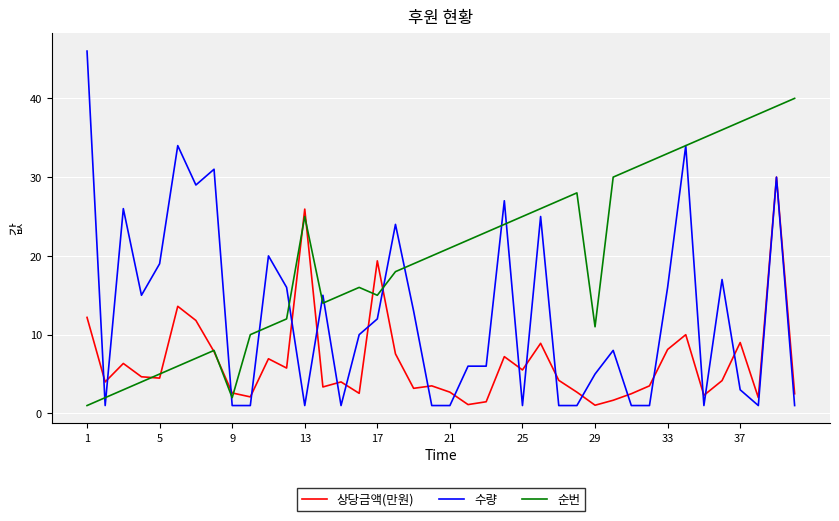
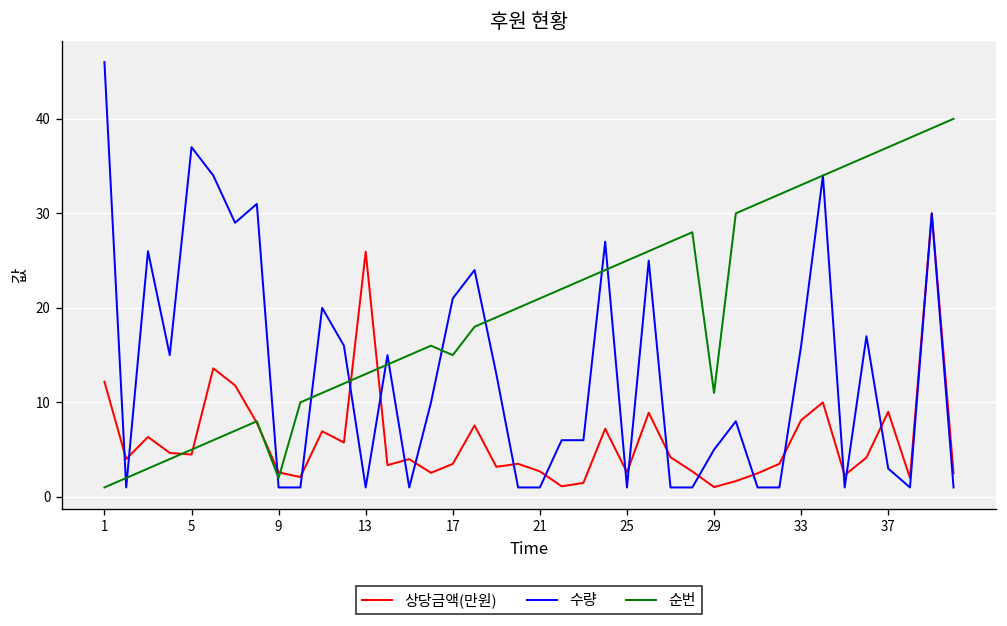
수량, 5: 19 -> 37
순번, 13: 25 -> 13
상당금액(만원), 17: 19 -> 3
수량, 17: 12 -> 21
상당금액(만원), 25: 6 -> 3
